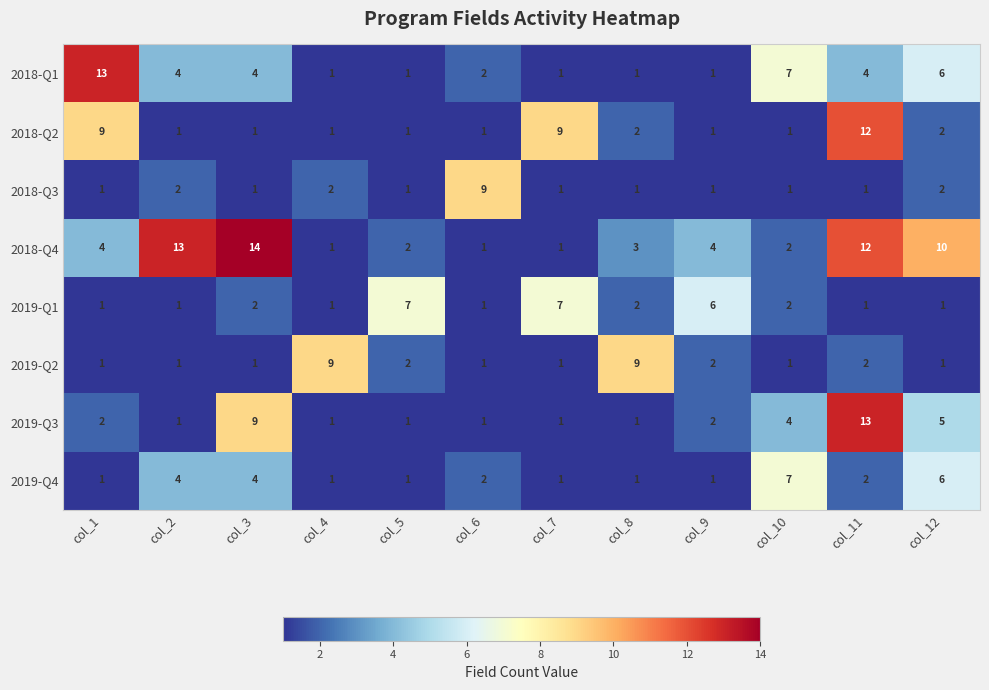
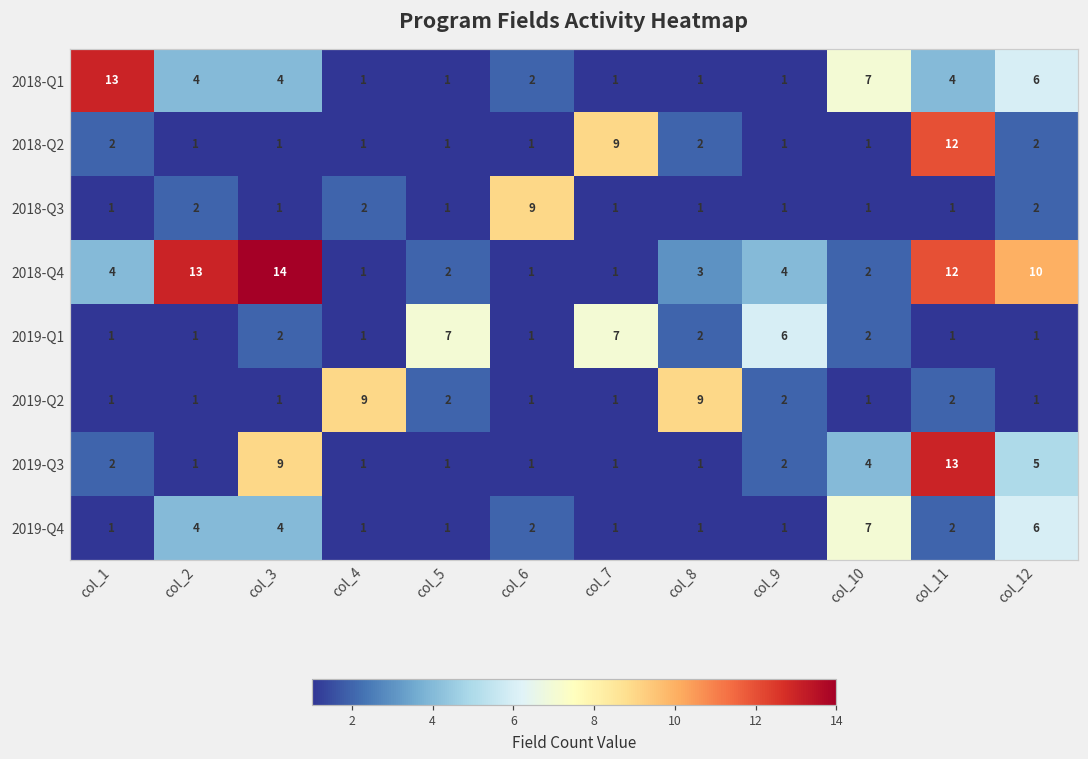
2018-Q2, col_1: 9 -> 2
